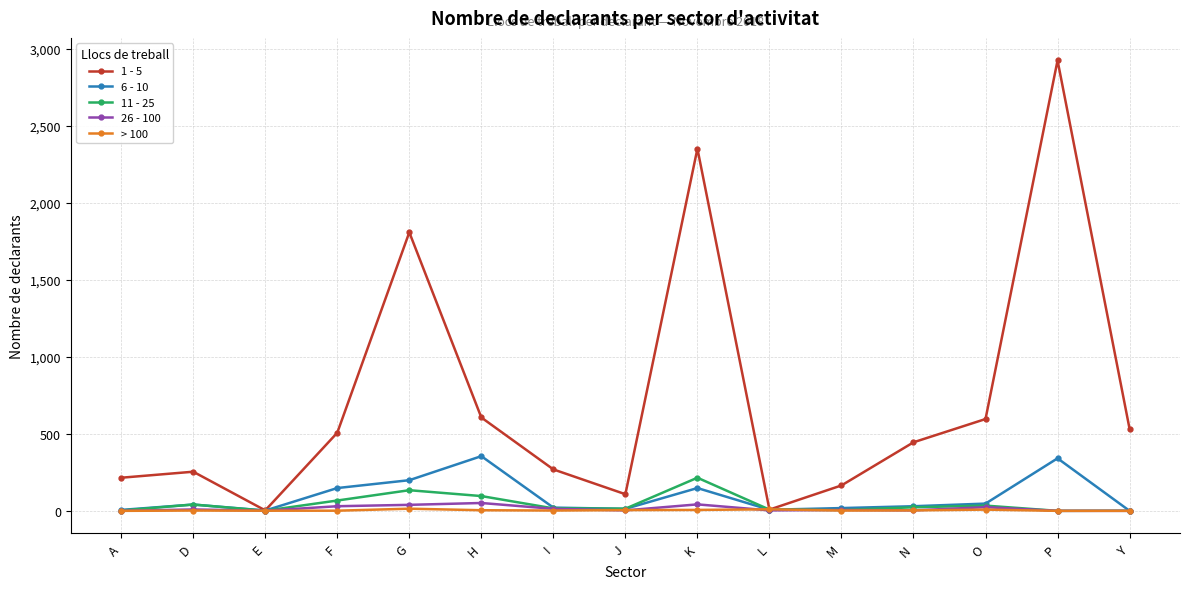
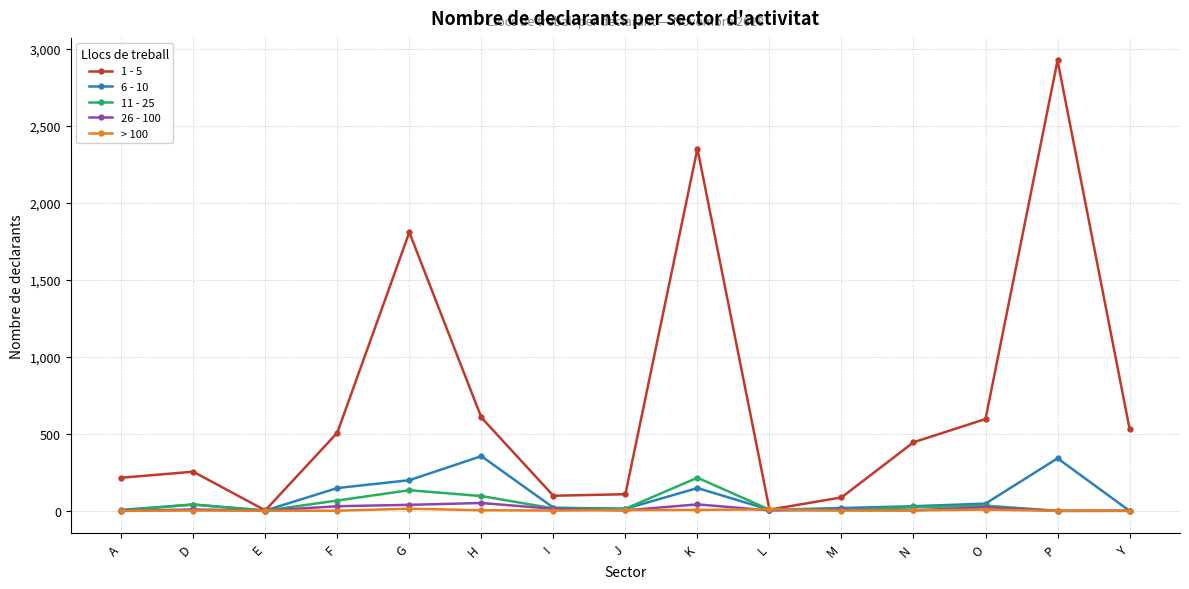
1 - 5, I: 270 -> 100
1 - 5, M: 170 -> 90
